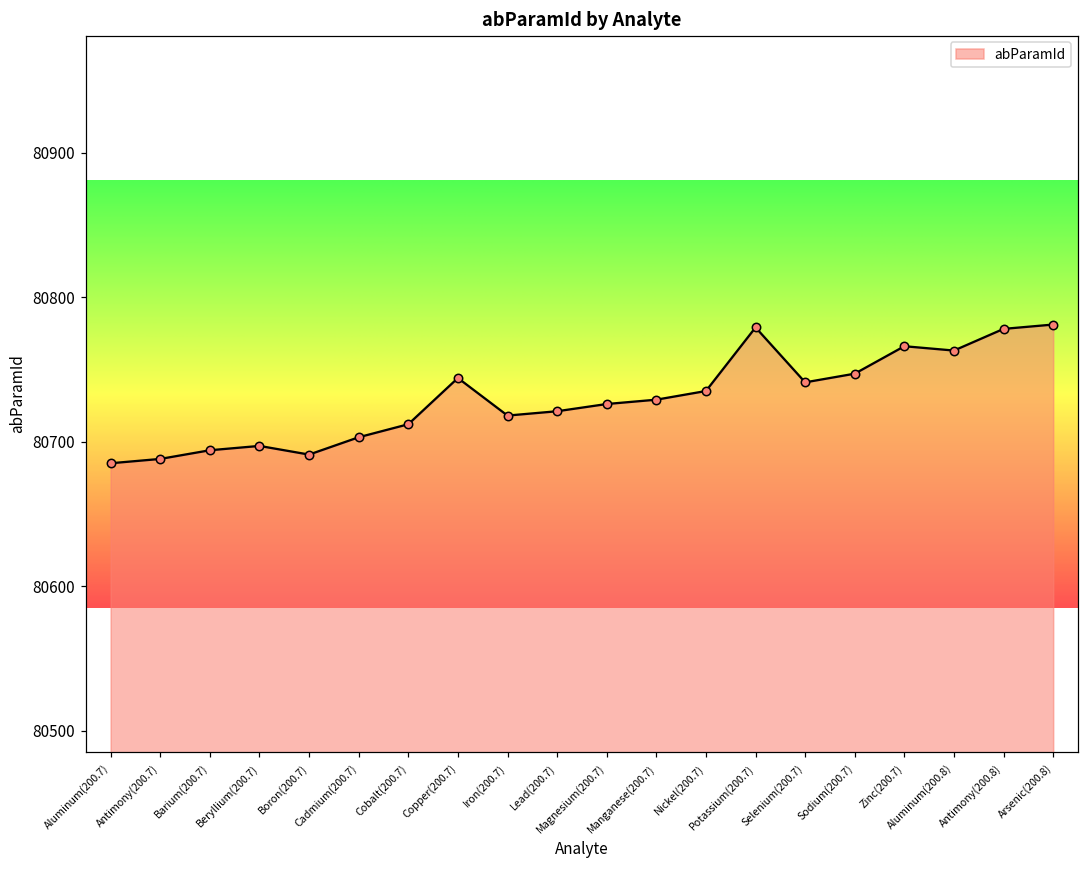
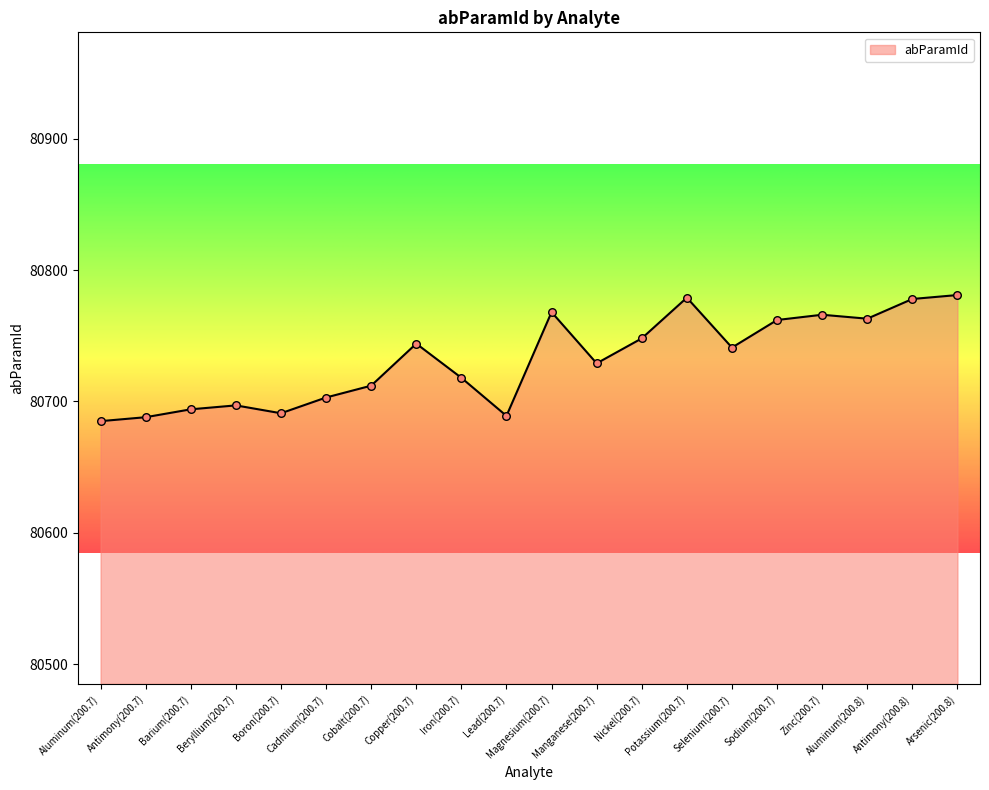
Lead(200.7): 80721 -> 80689
Magnesium(200.7): 80726 -> 80768
Nickel(200.7): 80735 -> 80748
Sodium(200.7): 80747 -> 80762
